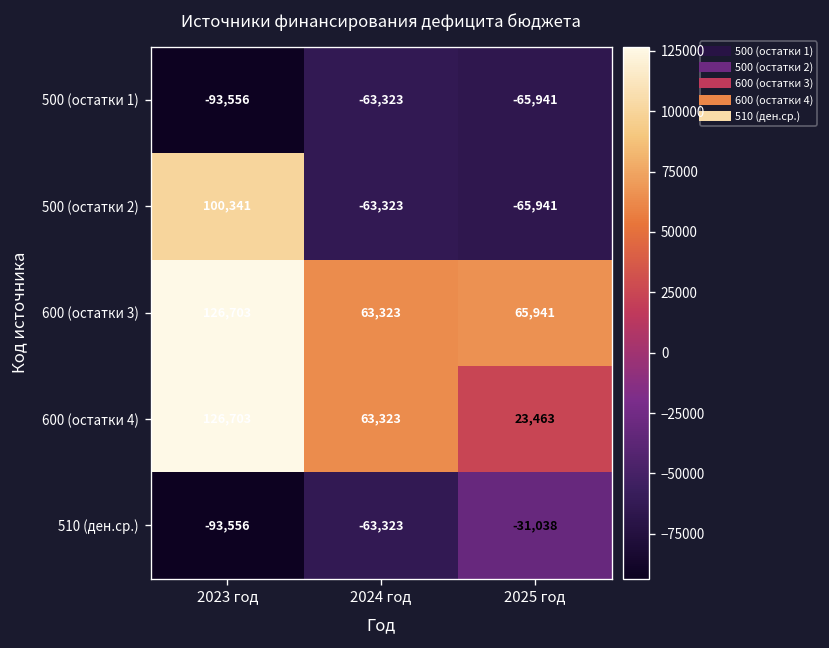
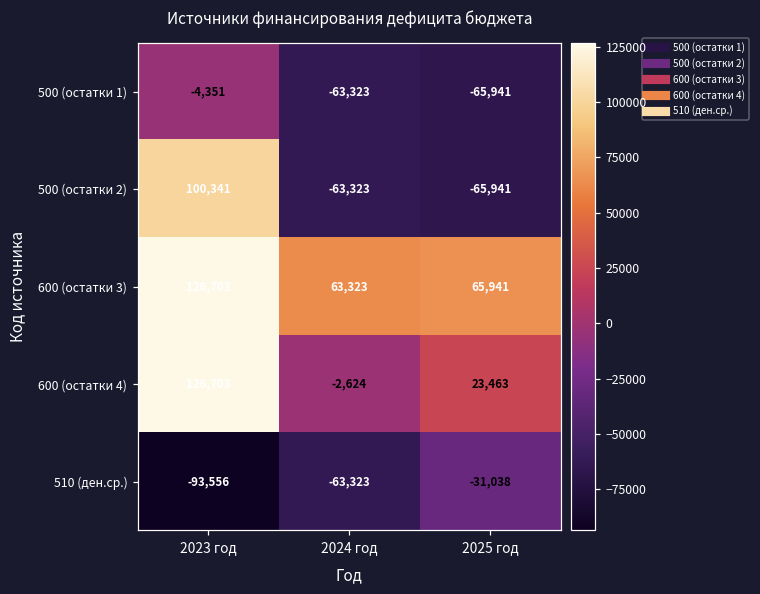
500 (остатки 1), 2023 год: -93,556 -> -4,351
600 (остатки 4), 2024 год: 63,323 -> -2,624
